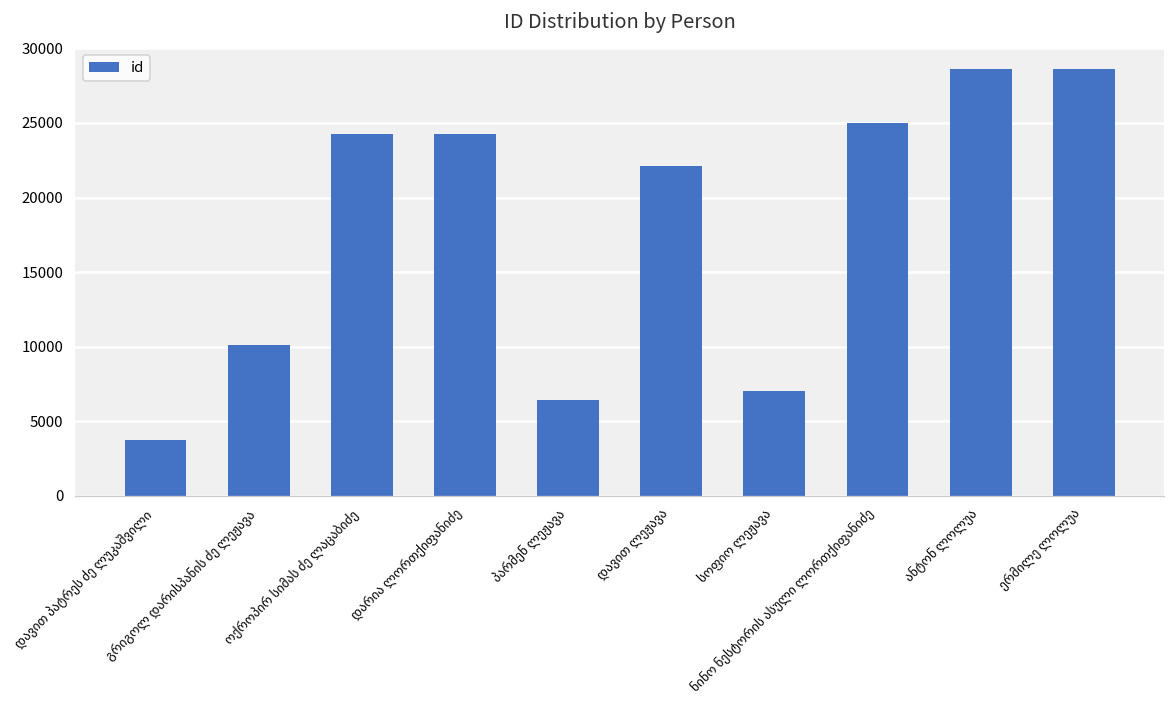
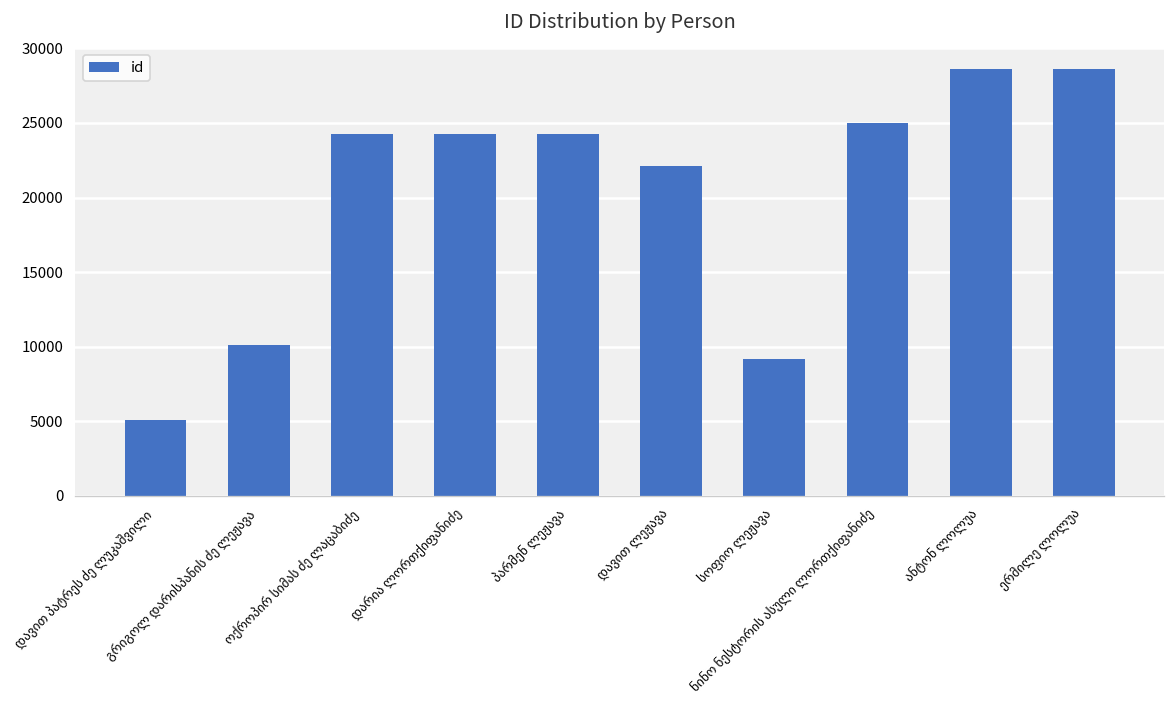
დავით პატრეს ძე ლუკაშვილი: 3800 -> 5000
პარმენ ლეჟავა: 6400 -> 24300
სოფიო ლეჟავა: 7000 -> 9200
